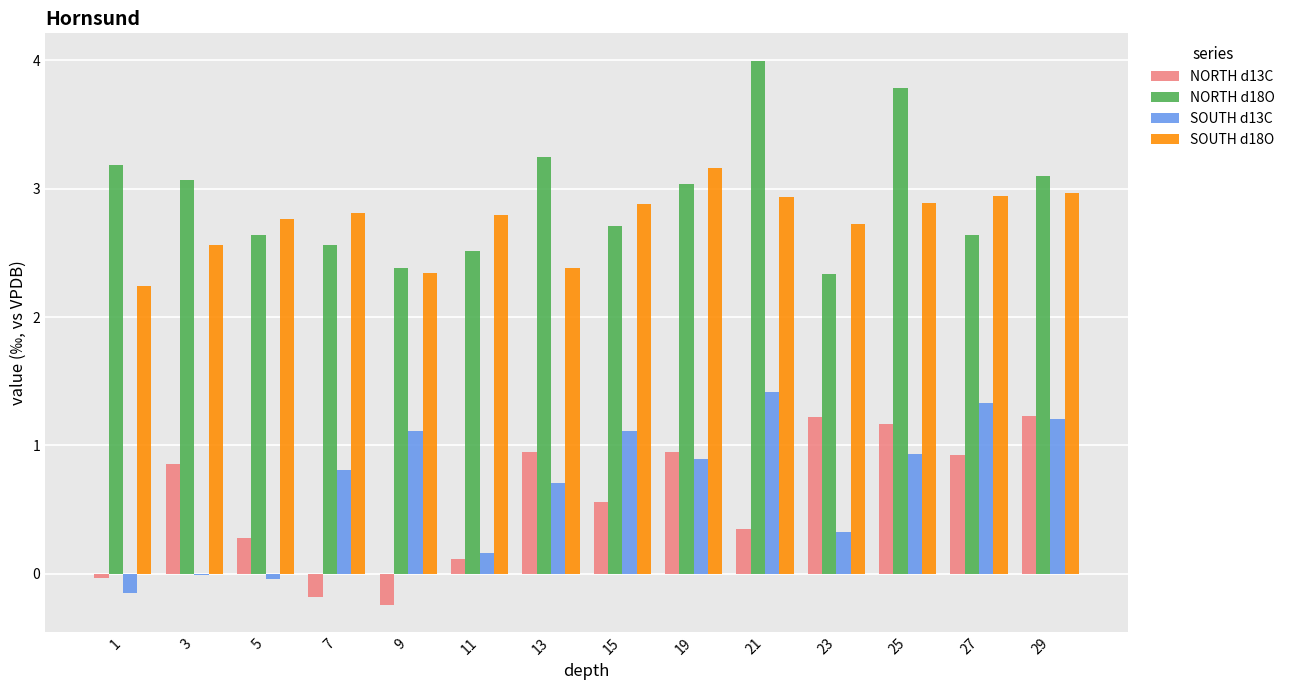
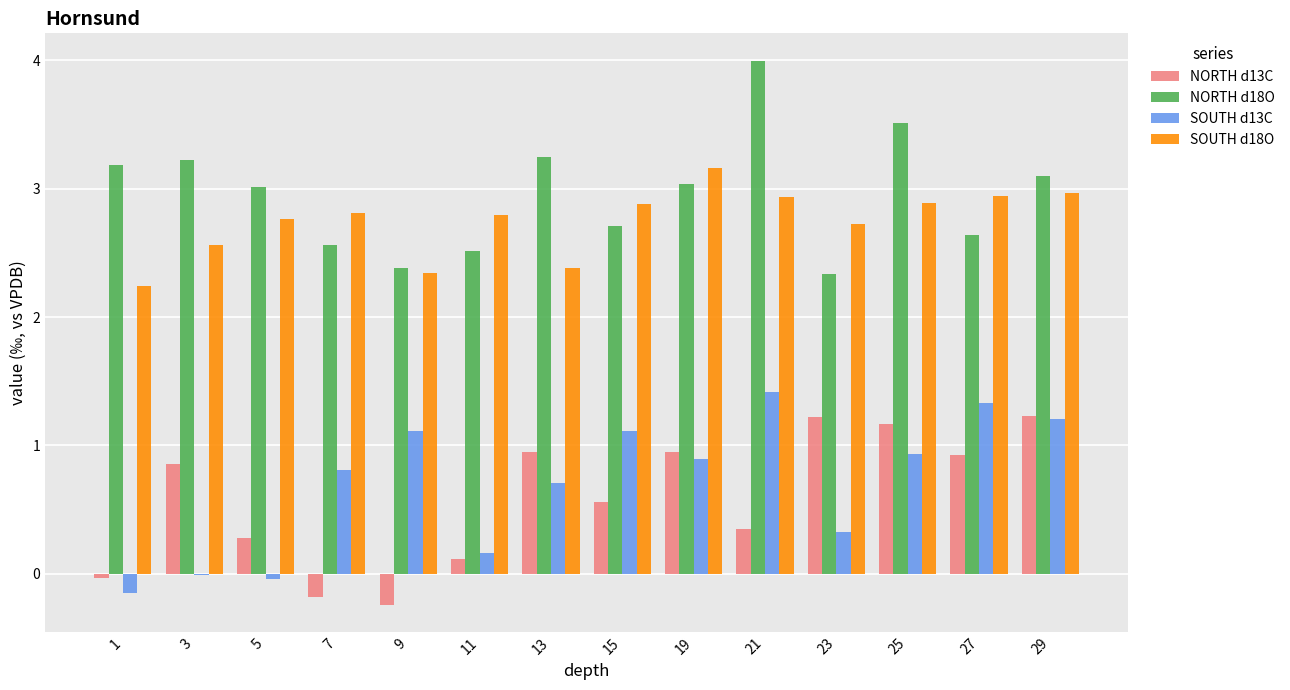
NORTH d18O, 3: 3.07 -> 3.22
NORTH d18O, 5: 2.64 -> 3.02
NORTH d18O, 25: 3.79 -> 3.51
